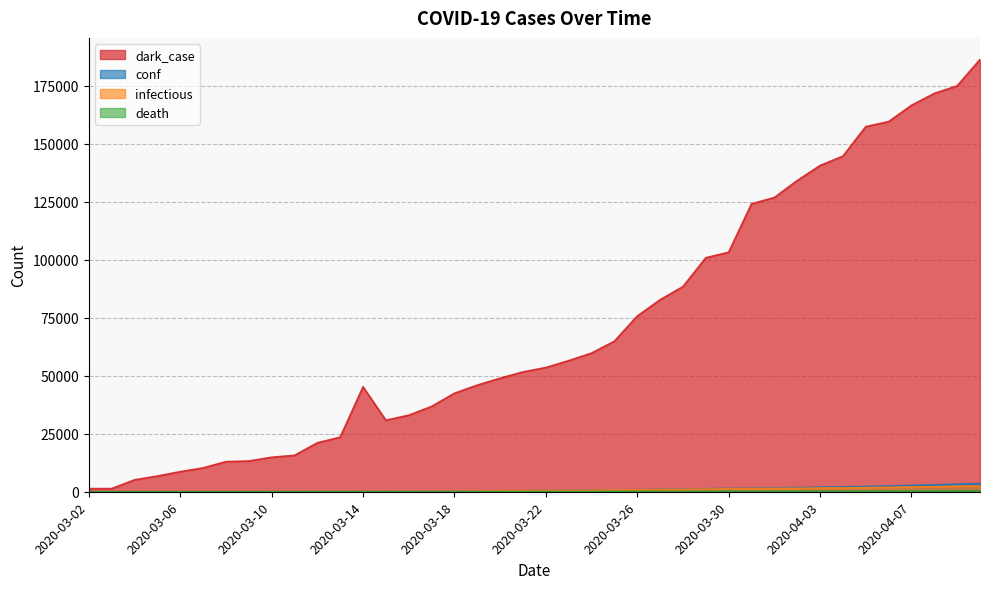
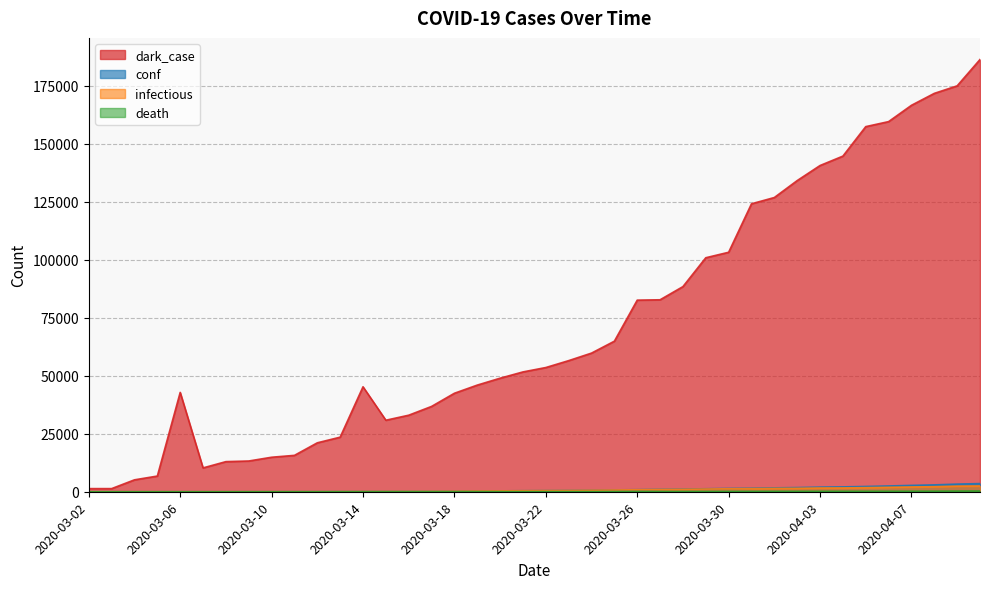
dark_case, 2020-03-06: 9000 -> 43000
dark_case, 2020-03-26: 76000 -> 83000
